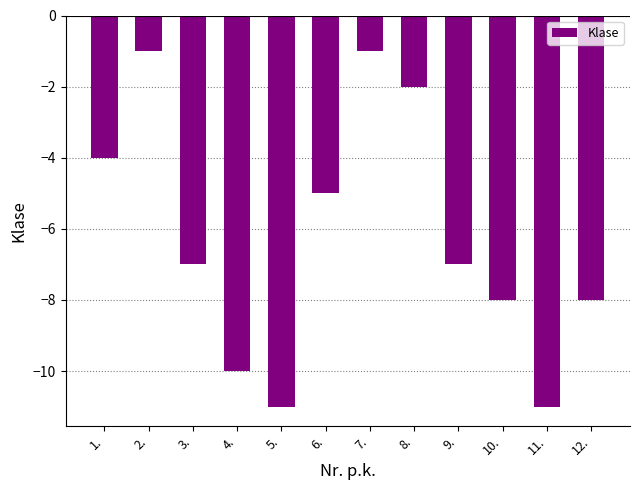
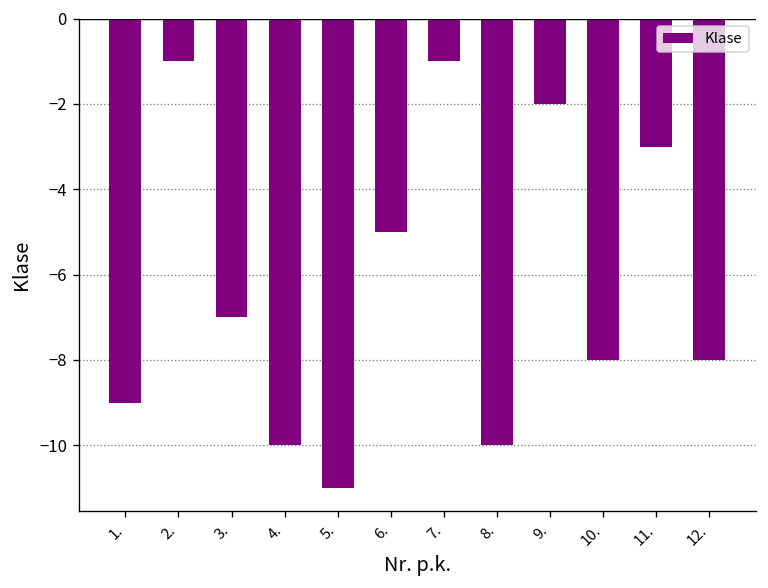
1.: -4.0 -> -9.0
8.: -2.0 -> -10.0
9.: -7.0 -> -2.0
11.: -11.0 -> -3.0
